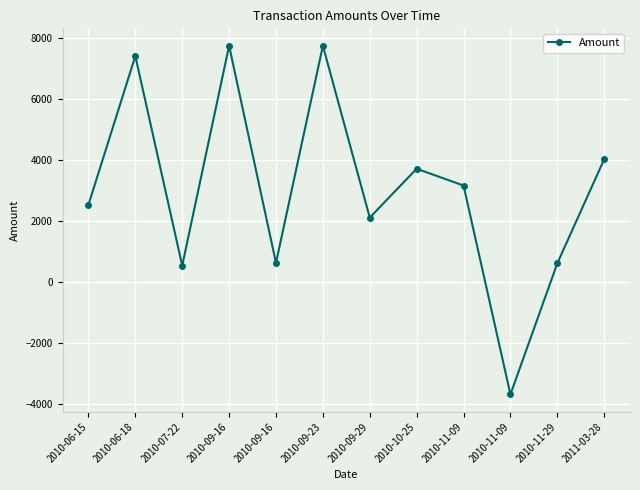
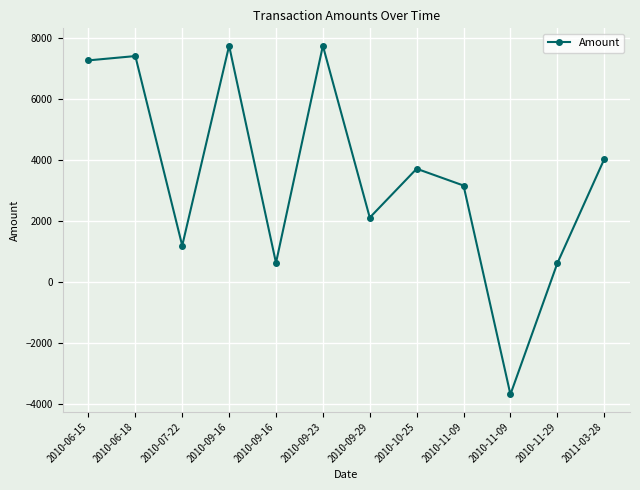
2010-06-15: 2500 -> 7300
2010-07-22: 500 -> 1200
